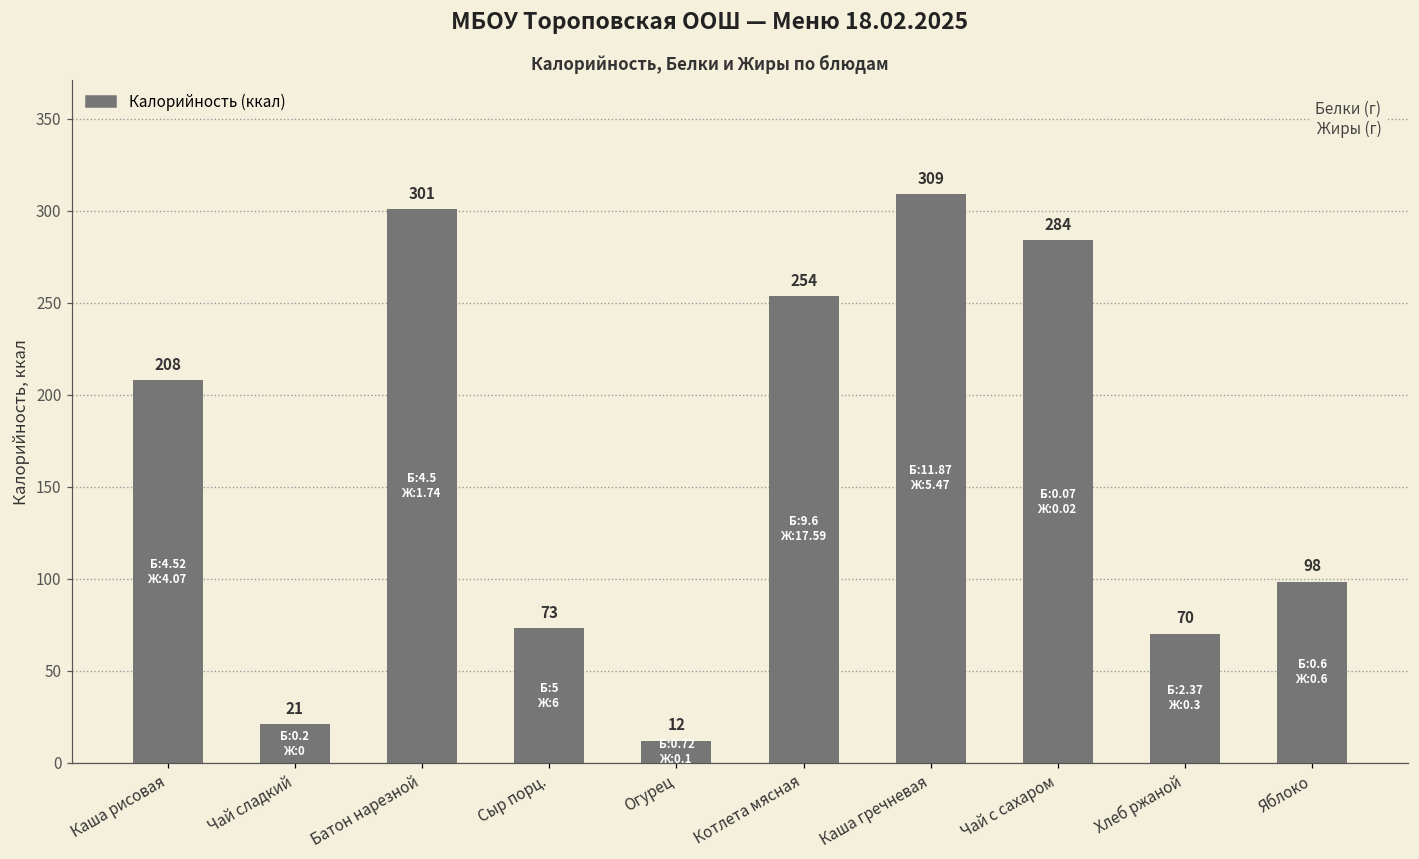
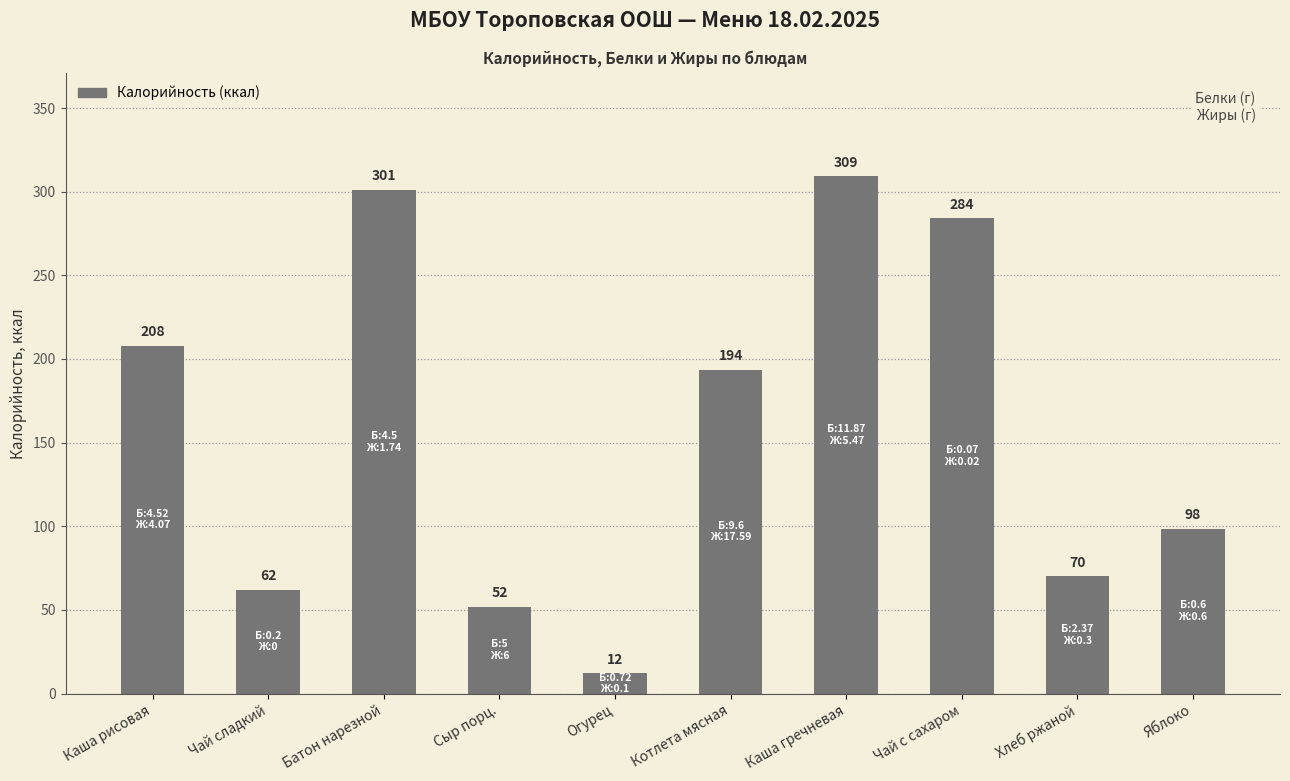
Чай сладкий: 21 -> 62
Сыр порц.: 73 -> 52
Котлета мясная: 254 -> 194
